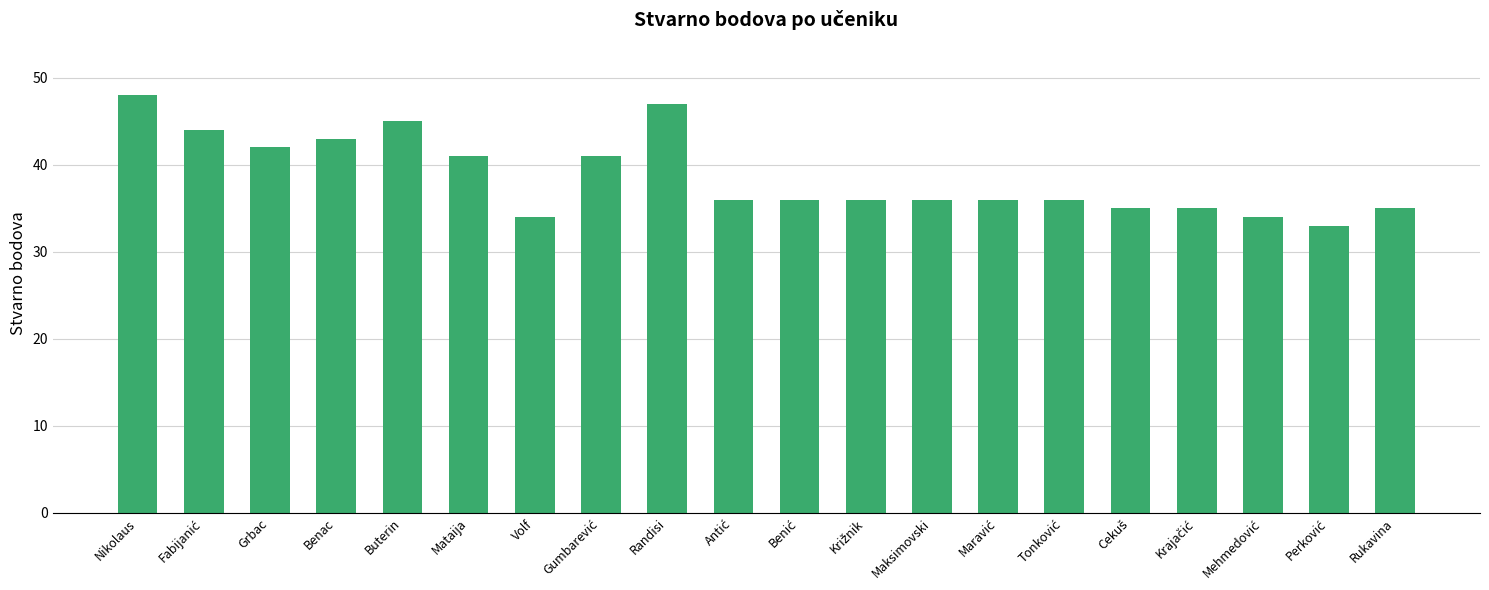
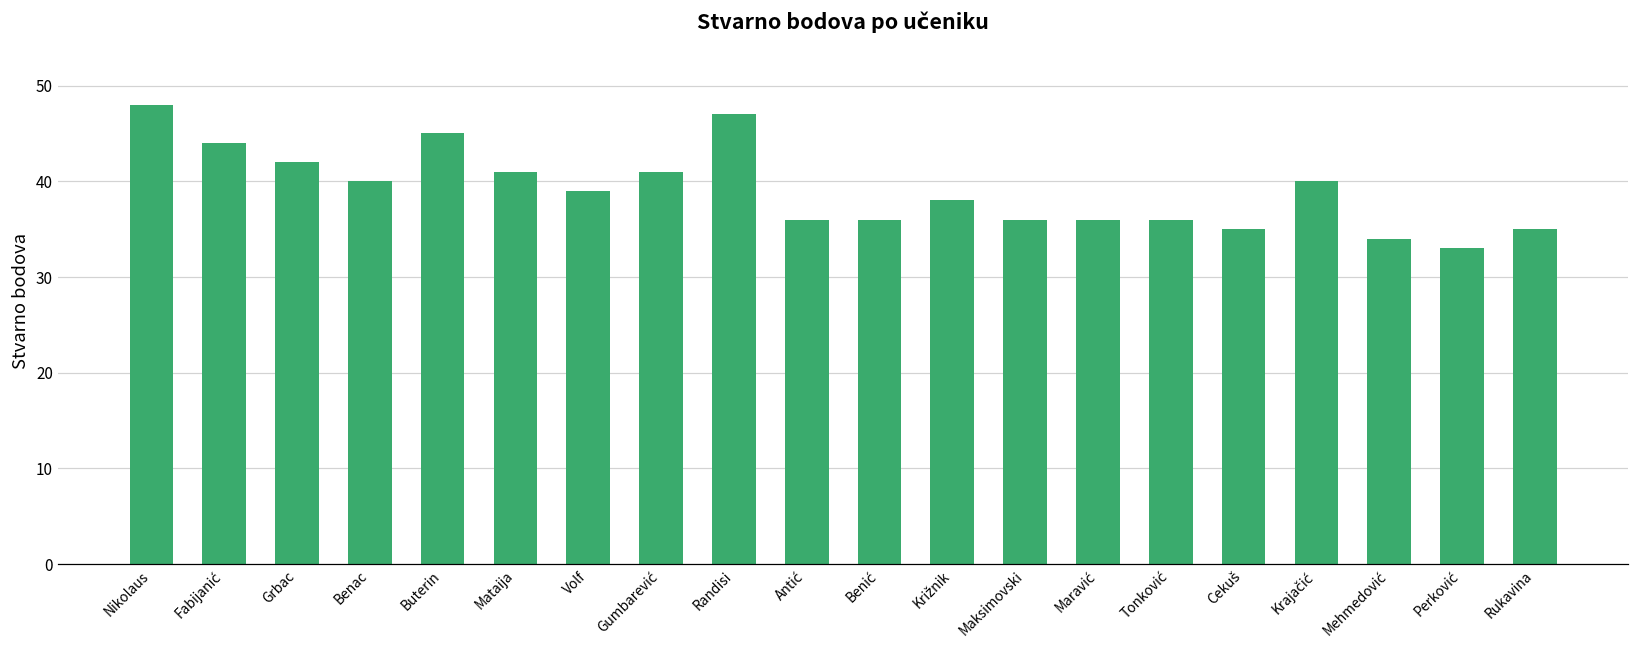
Benac: 43 -> 40
Volf: 34 -> 39
Križnik: 36 -> 38
Krajačić: 35 -> 40
